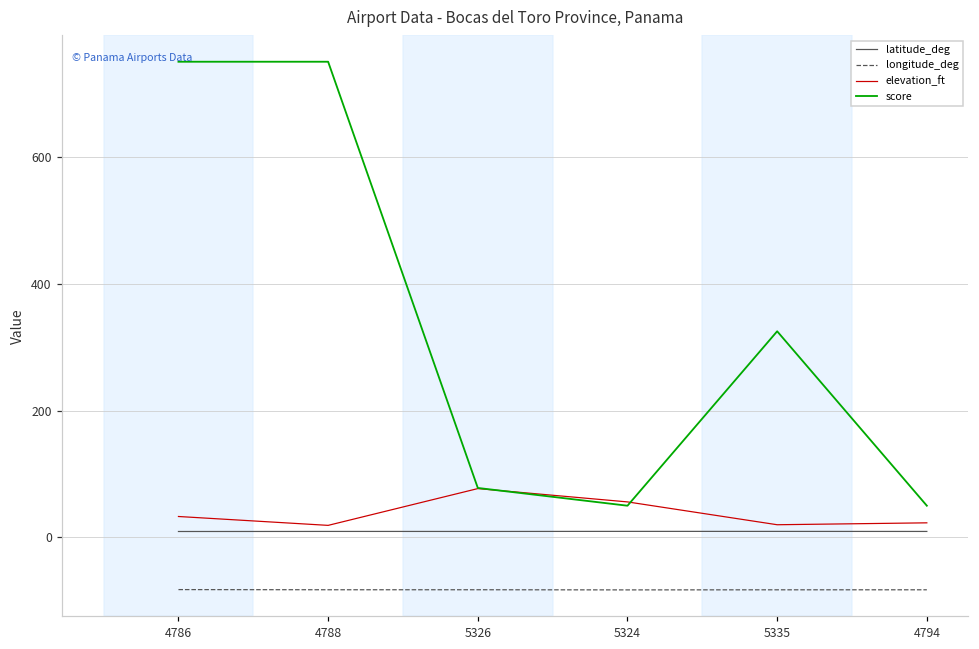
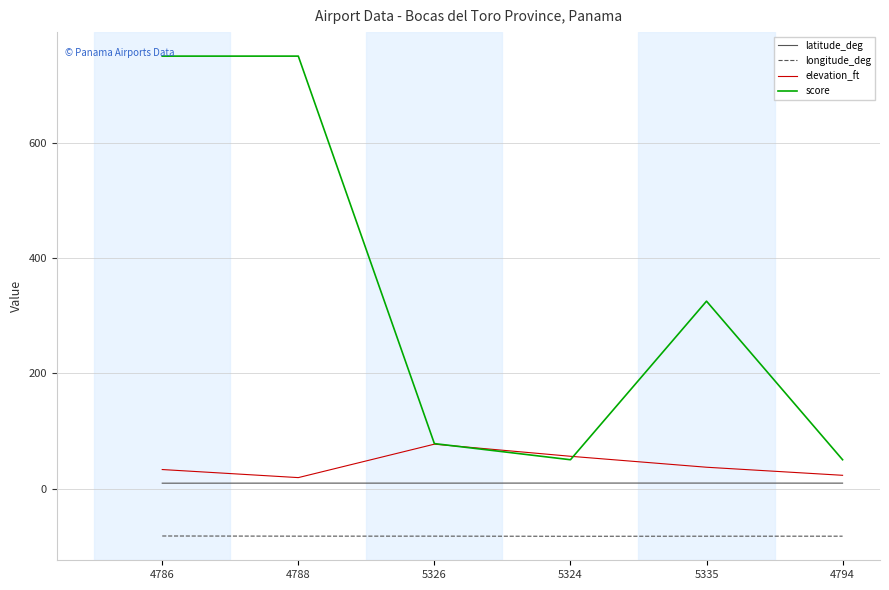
elevation_ft, 5335: 20 -> 40
